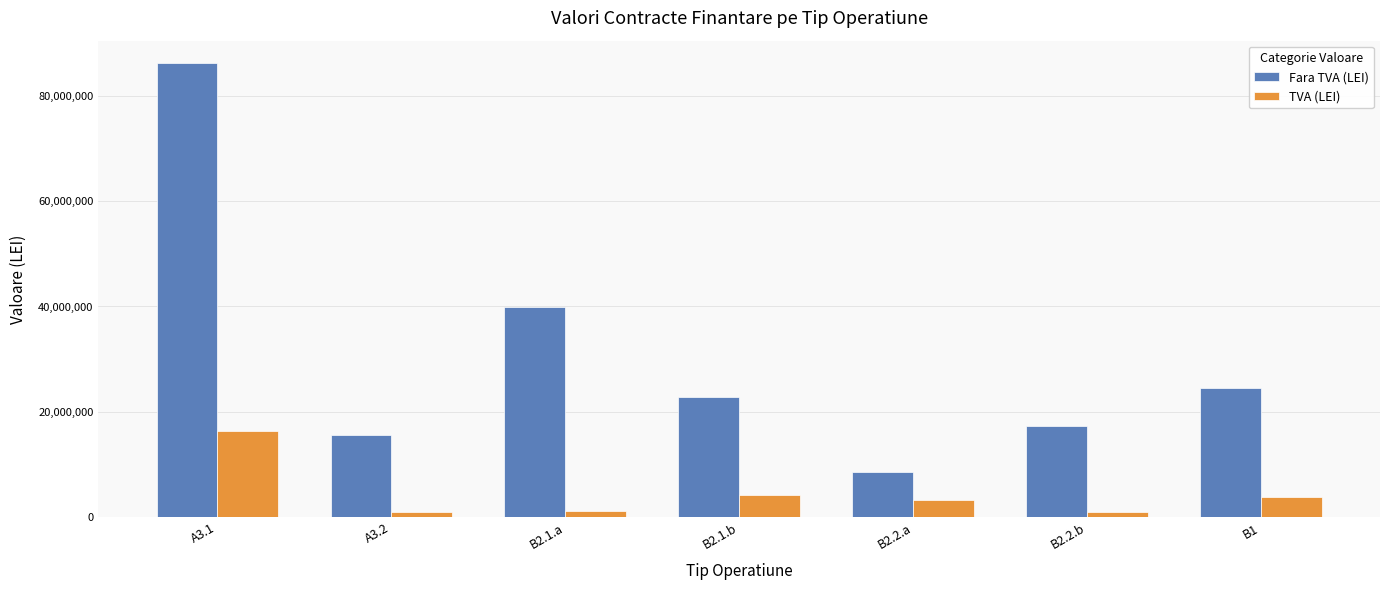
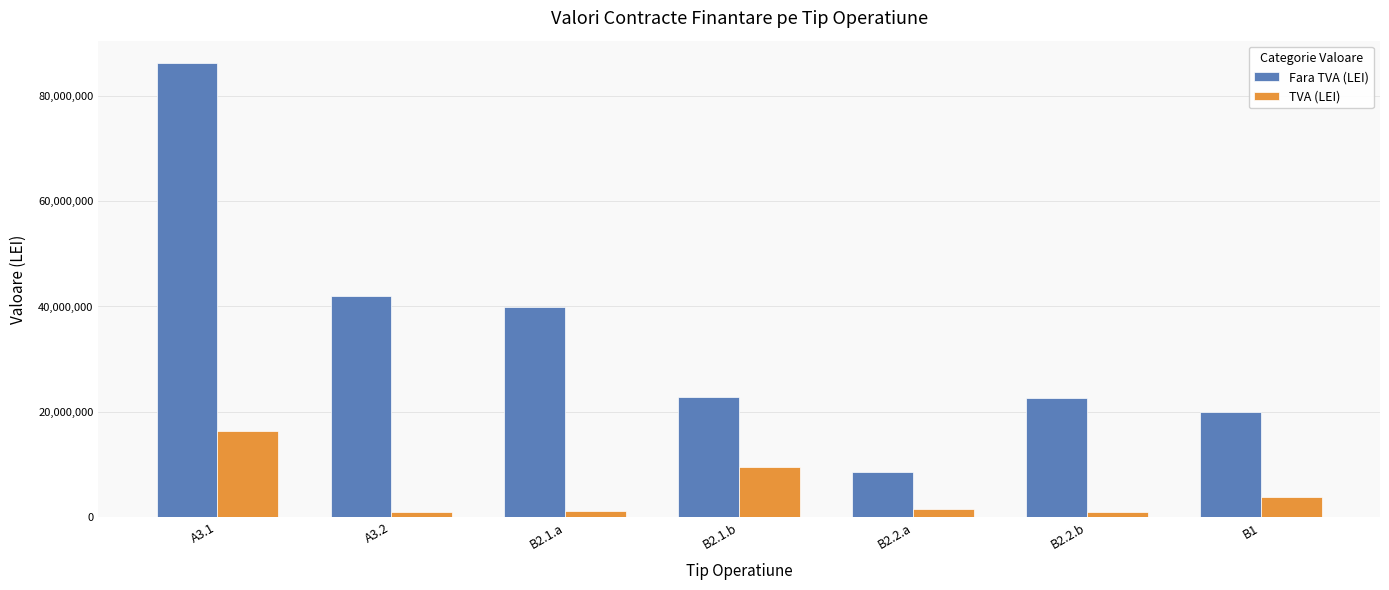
Fara TVA (LEI), A3.2: 16,000,000 -> 42,000,000
TVA (LEI), B2.1.b: 4,000,000 -> 10,000,000
TVA (LEI), B2.2.a: 3,000,000 -> 2,000,000
Fara TVA (LEI), B2.2.b: 17,000,000 -> 23,000,000
Fara TVA (LEI), B1: 24,000,000 -> 20,000,000
